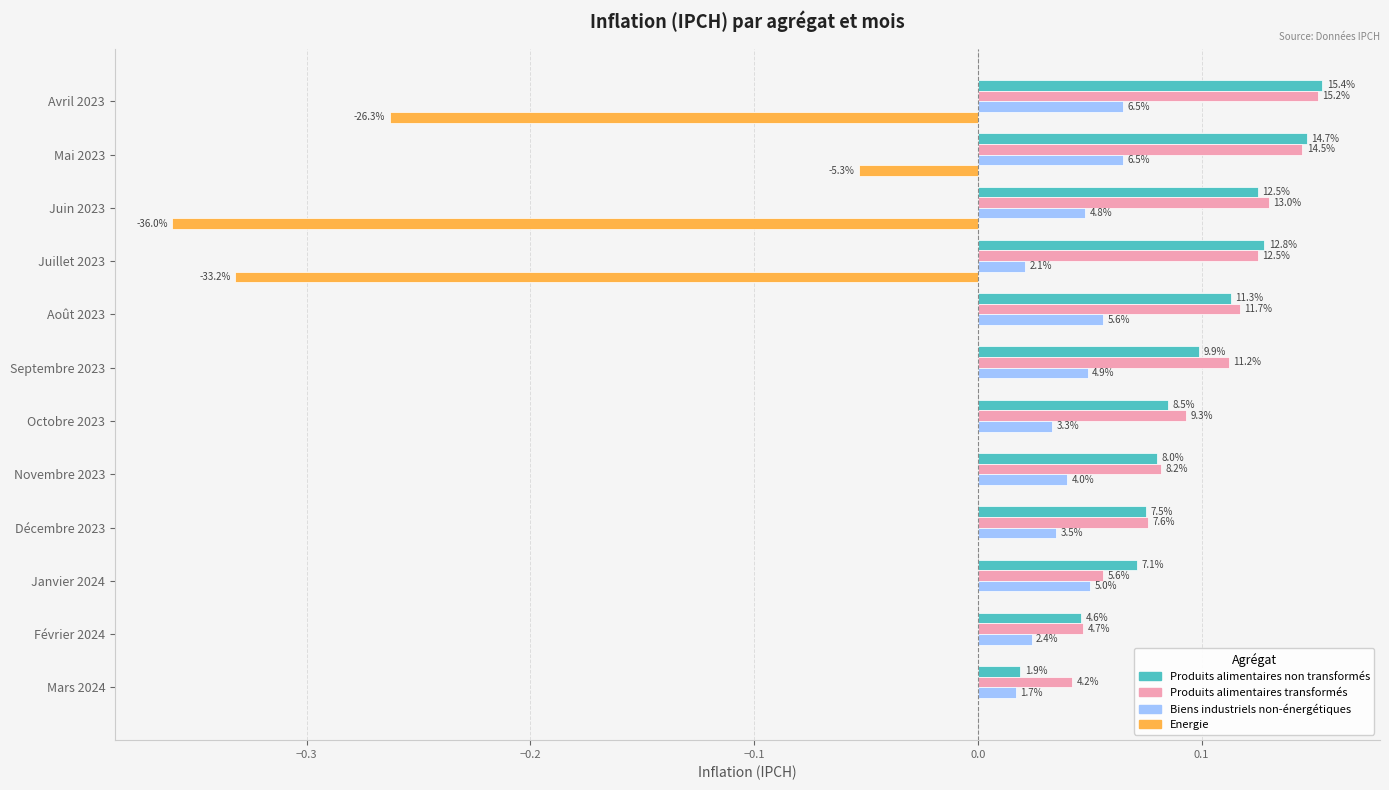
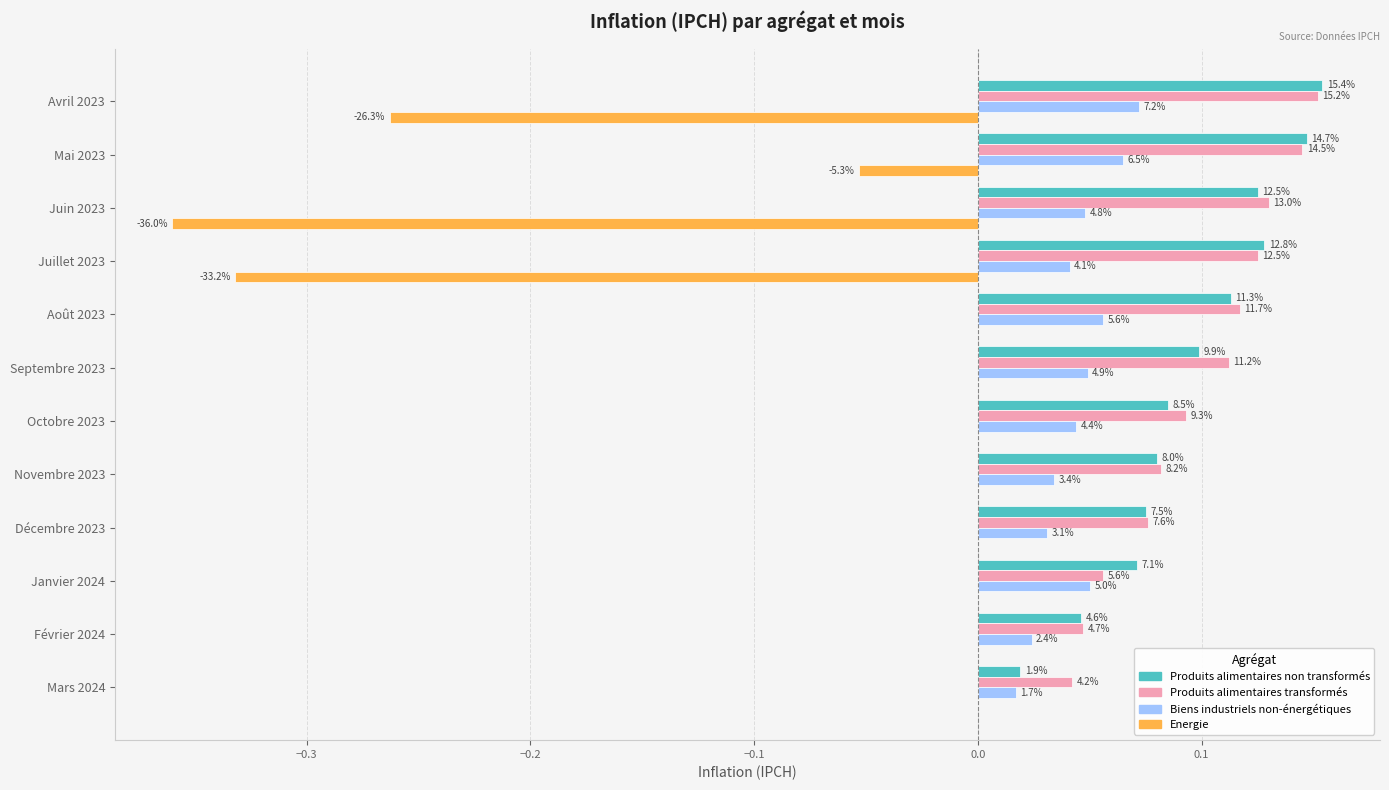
Biens industriels non-énergétiques, Avril 2023: 6.5% -> 7.2%
Biens industriels non-énergétiques, Juillet 2023: 2.1% -> 4.1%
Biens industriels non-énergétiques, Octobre 2023: 3.3% -> 4.4%
Biens industriels non-énergétiques, Novembre 2023: 4.0% -> 3.4%
Biens industriels non-énergétiques, Décembre 2023: 3.5% -> 3.1%
